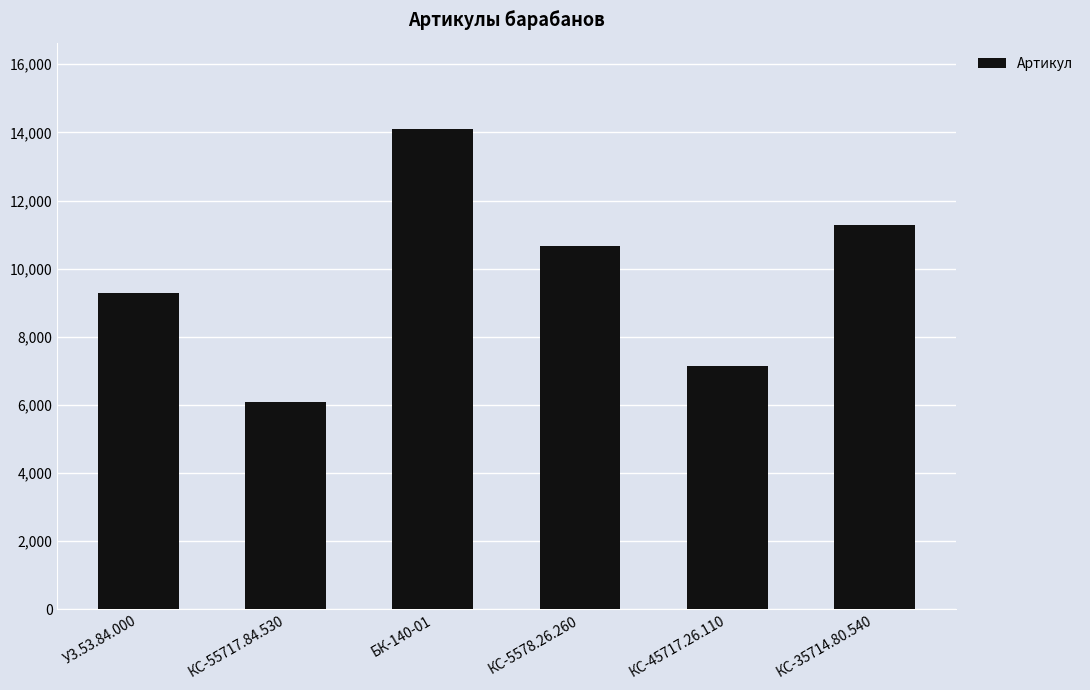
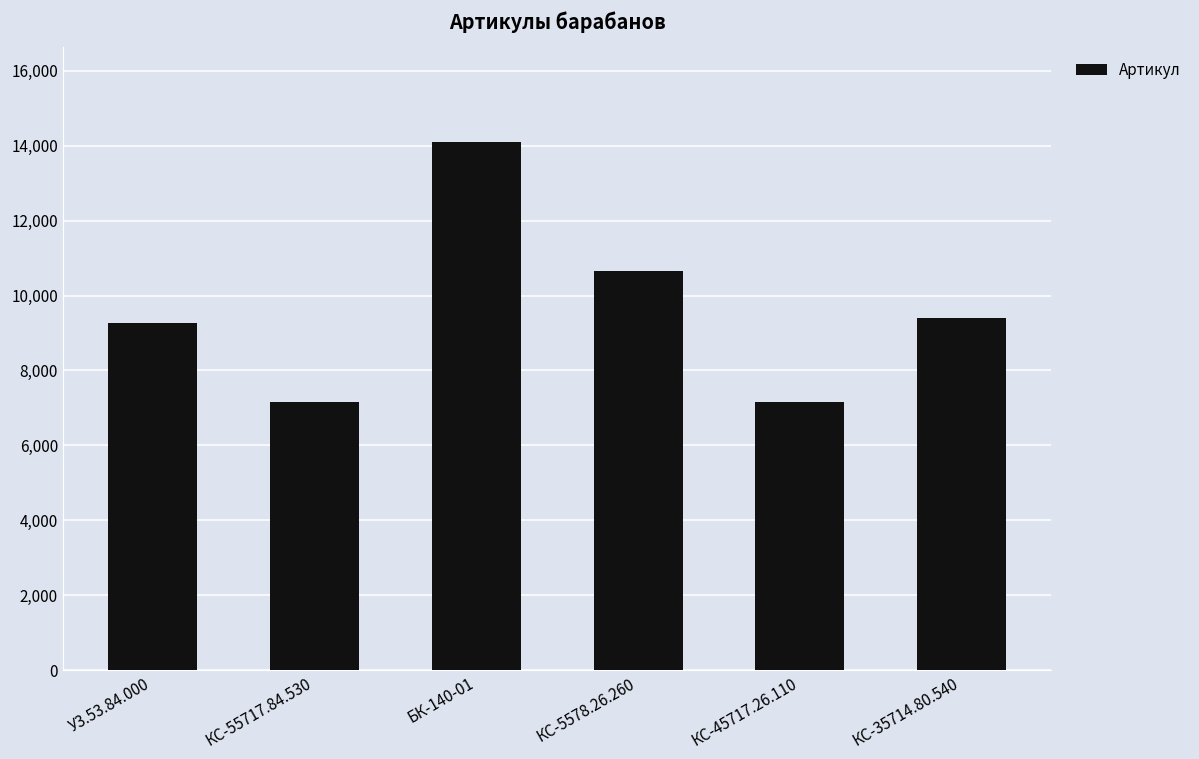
КС-55717.84.530: 6,100 -> 7,200
КС-35714.80.540: 11,300 -> 9,400
